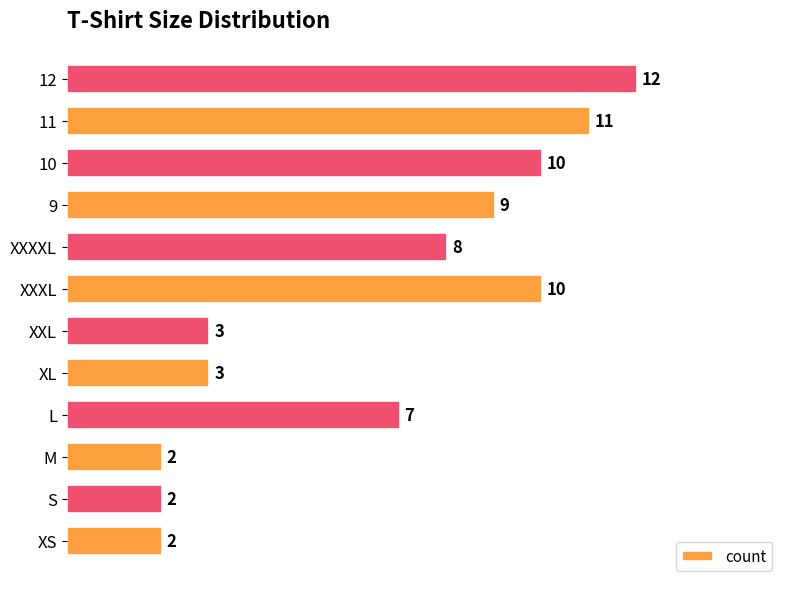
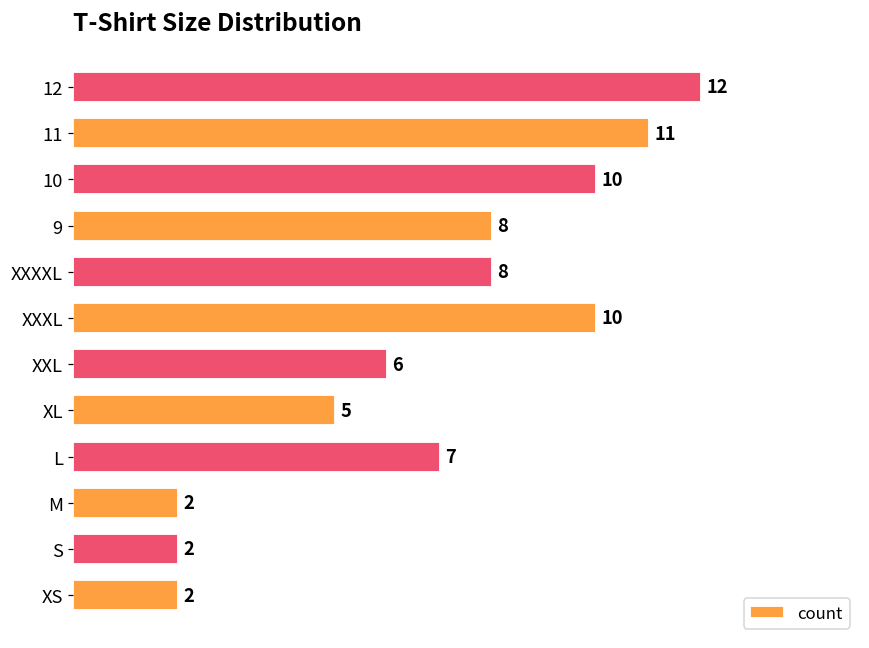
9: 9 -> 8
XXL: 3 -> 6
XL: 3 -> 5
